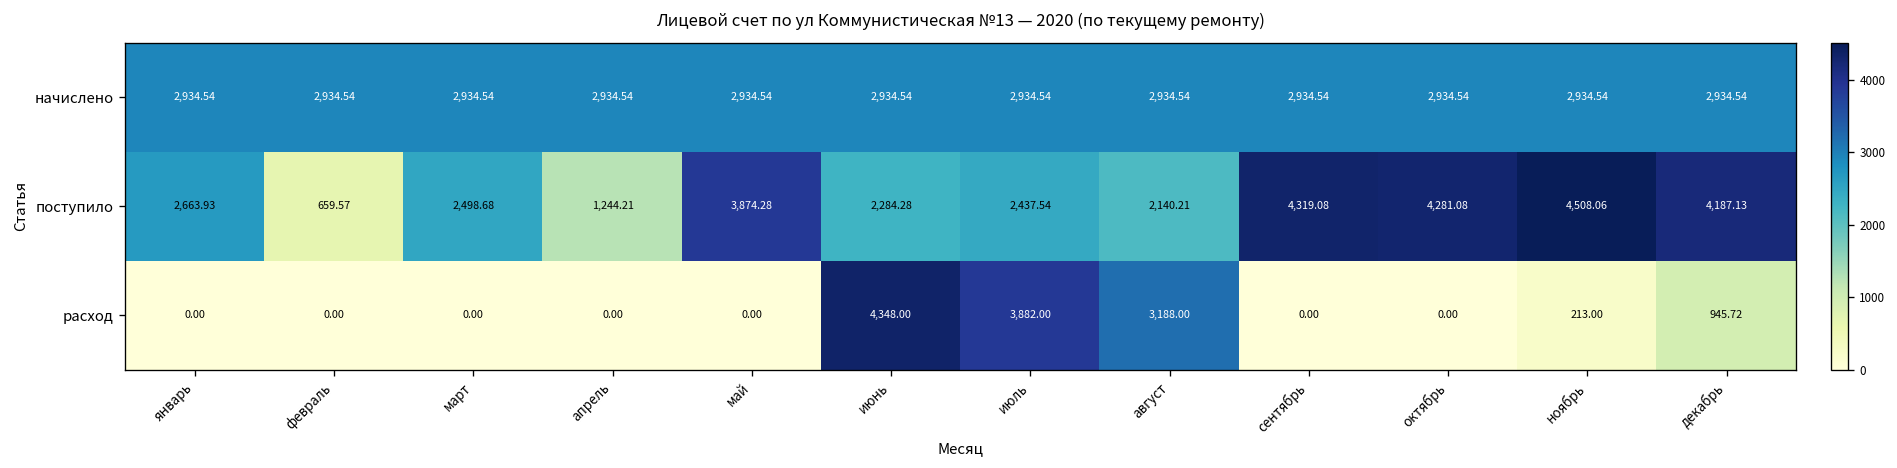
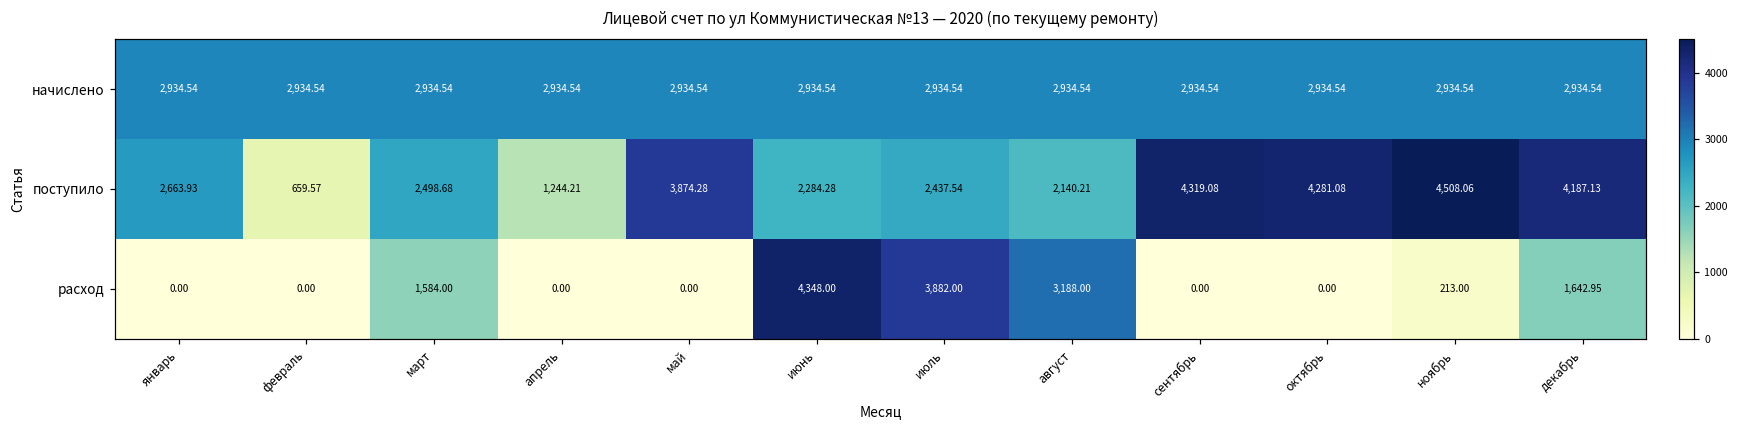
расход, март: 0.00 -> 1,584.00
расход, декабрь: 945.72 -> 1,642.95
